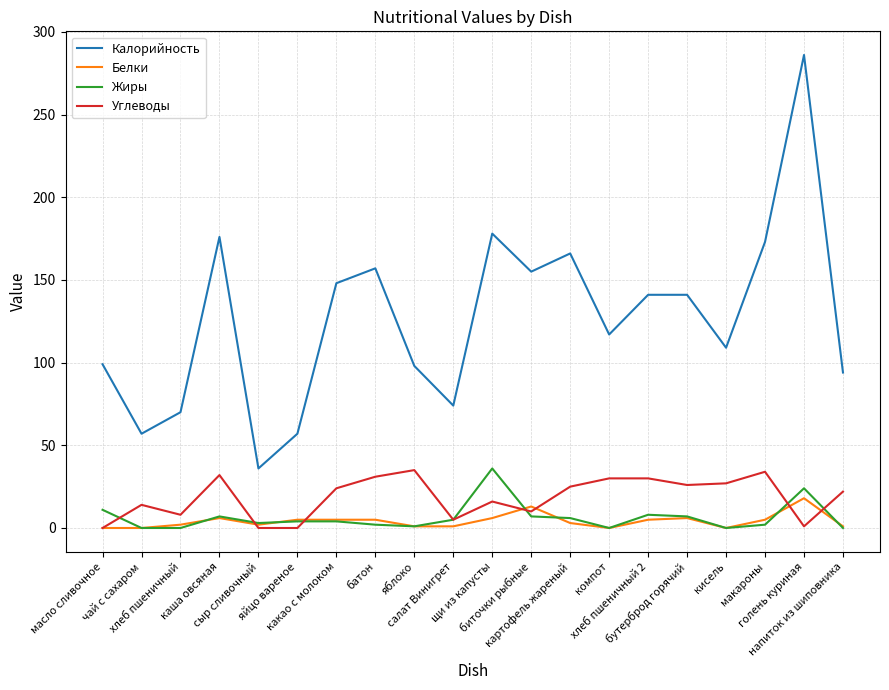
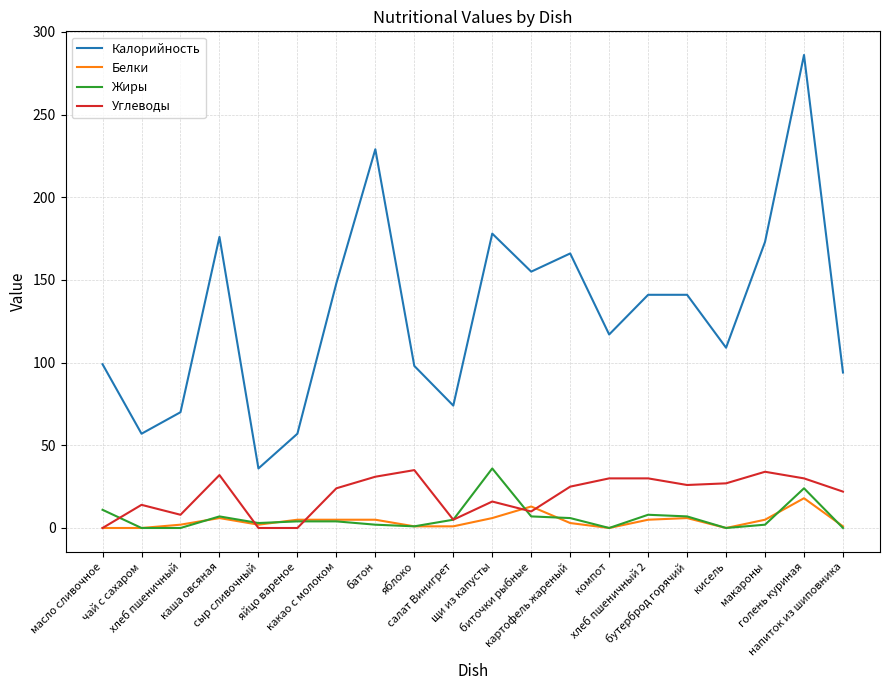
Калорийность, батон: 157 -> 229
Углеводы, голень куриная: 1 -> 30
